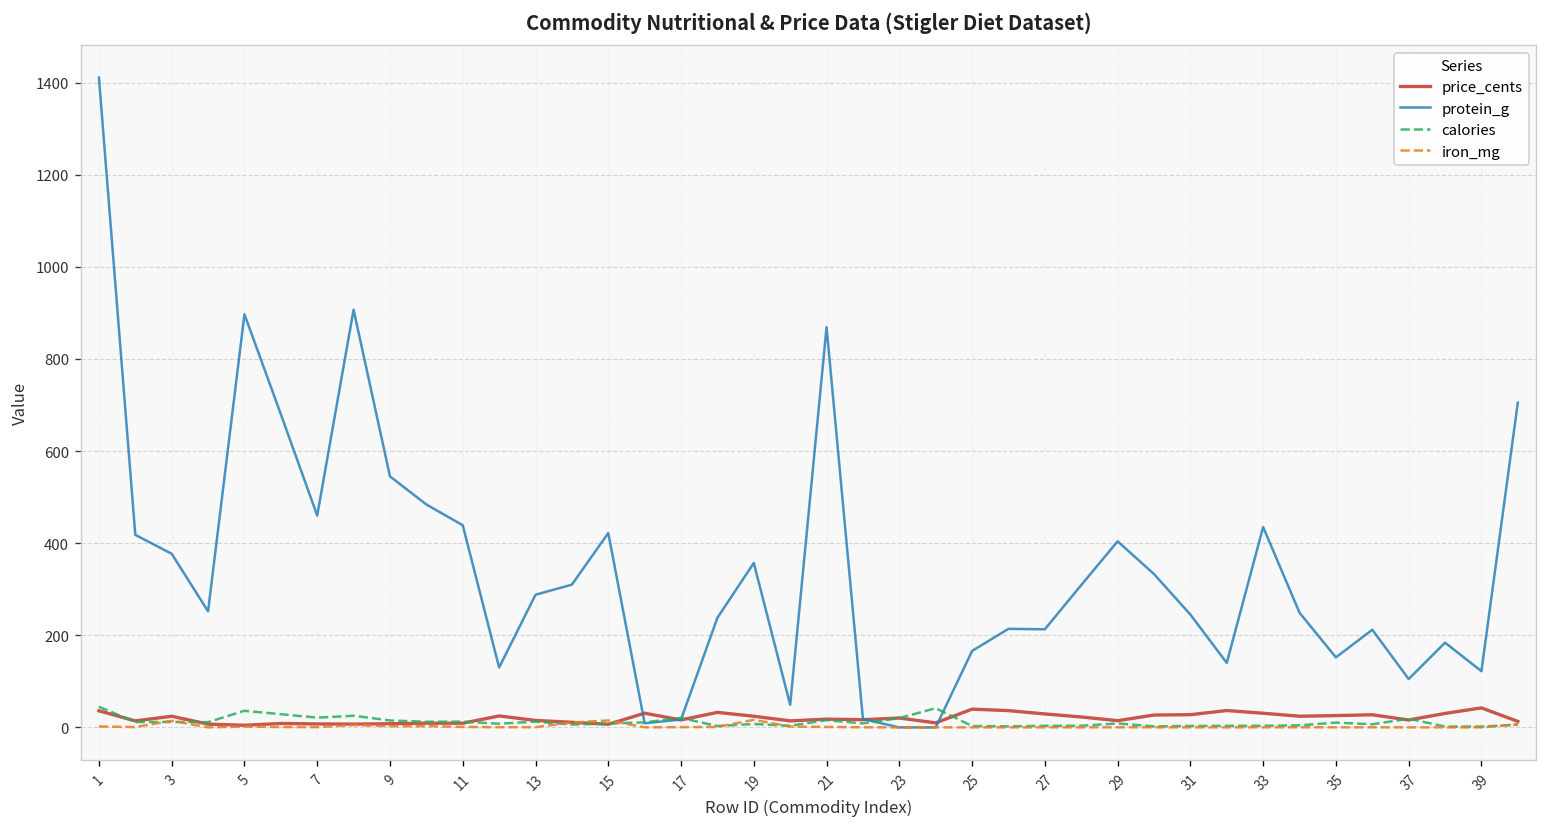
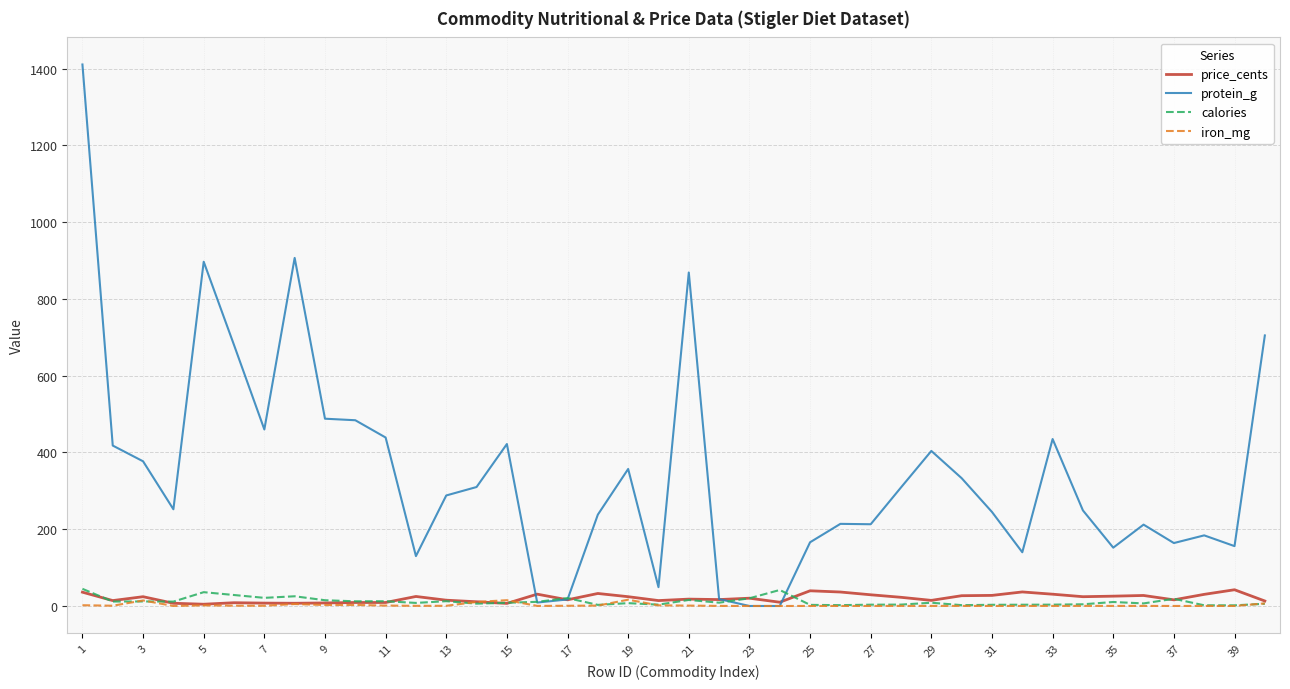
protein_g, 9: 550 -> 490
protein_g, 37: 110 -> 160
protein_g, 39: 120 -> 160
